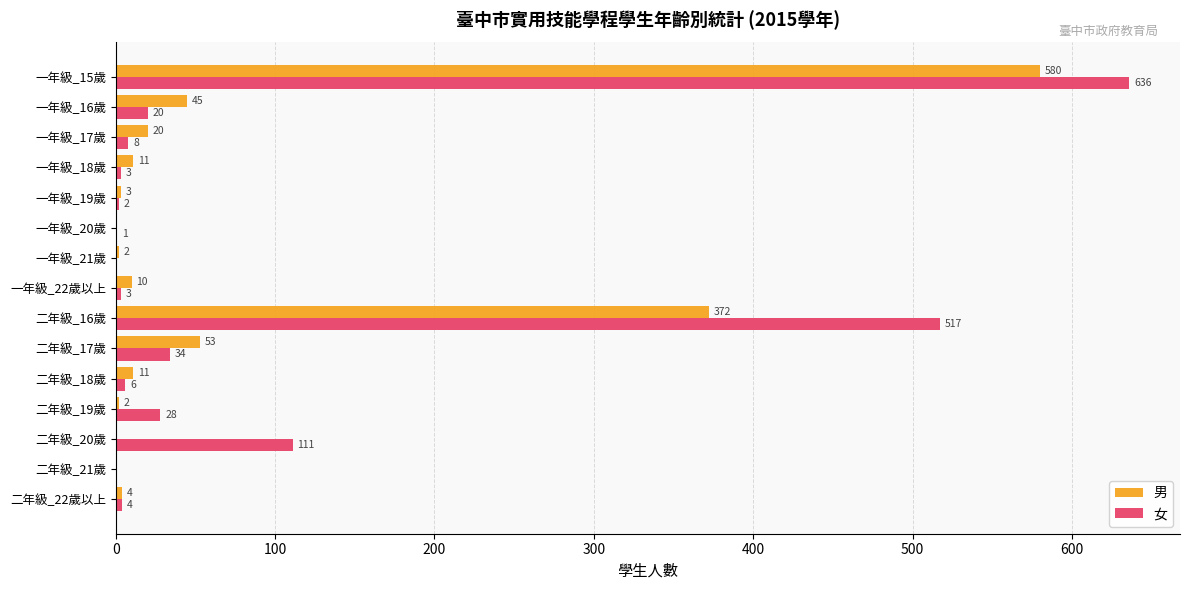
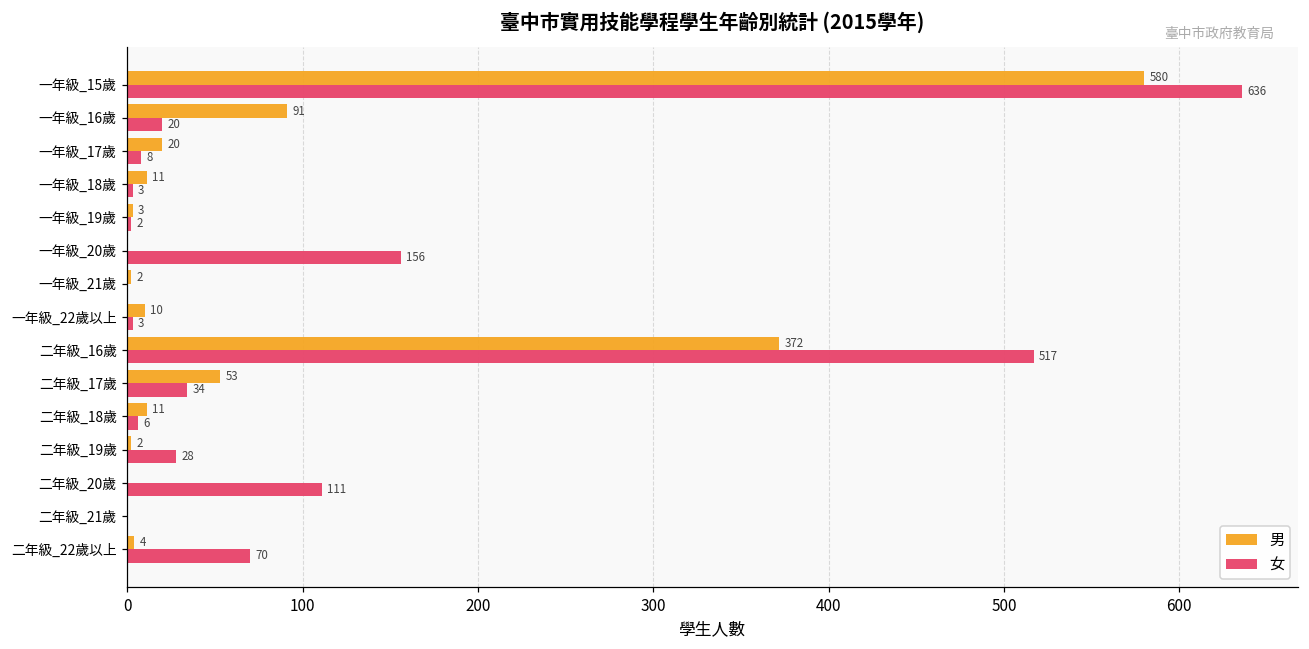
男, 一年級_16歲: 45 -> 91
女, 一年級_20歲: 1 -> 156
女, 二年級_22歲以上: 4 -> 70
